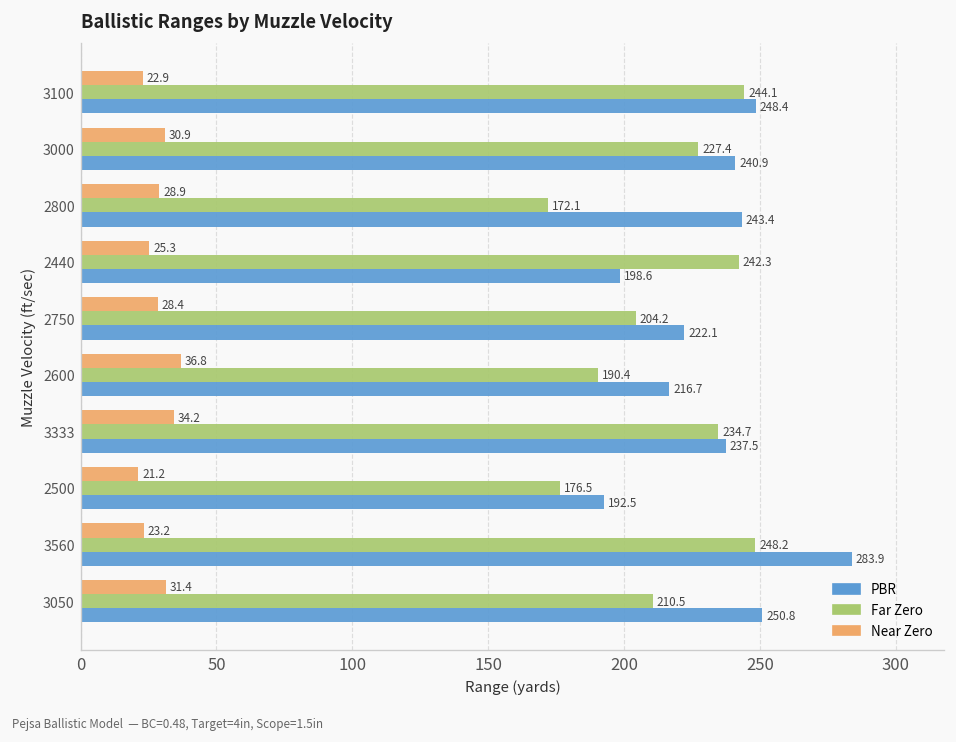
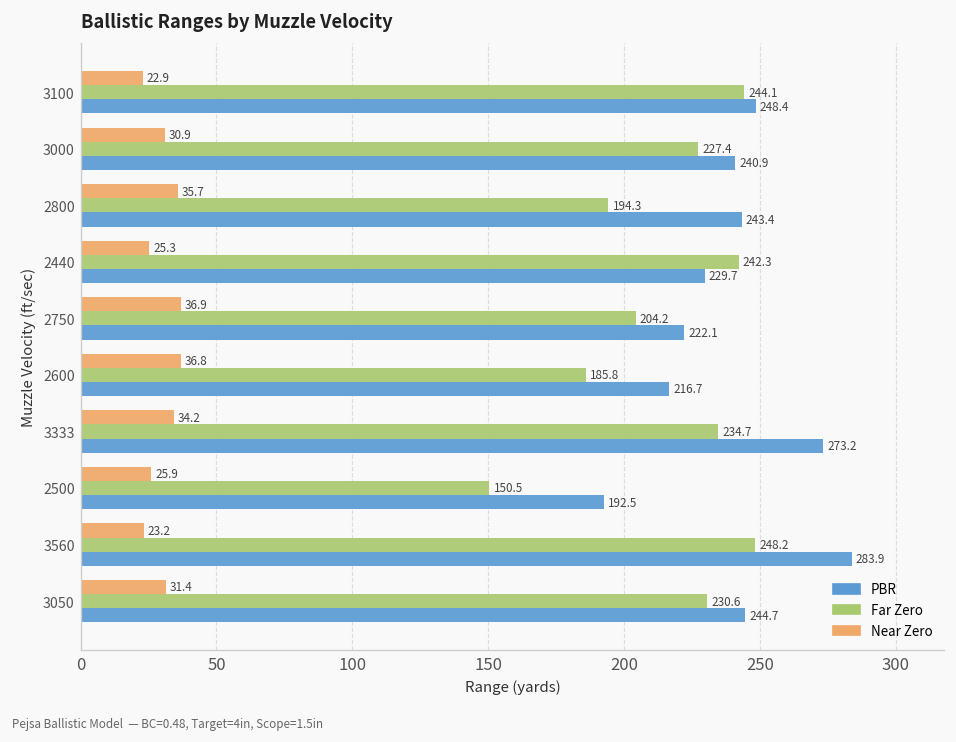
Near Zero, 2800: 28.9 -> 35.7
Far Zero, 2800: 172.1 -> 194.3
PBR, 2440: 198.6 -> 229.7
Near Zero, 2750: 28.4 -> 36.9
Far Zero, 2600: 190.4 -> 185.8
PBR, 3333: 237.5 -> 273.2
Near Zero, 2500: 21.2 -> 25.9
Far Zero, 2500: 176.5 -> 150.5
Far Zero, 3050: 210.5 -> 230.6
PBR, 3050: 250.8 -> 244.7
